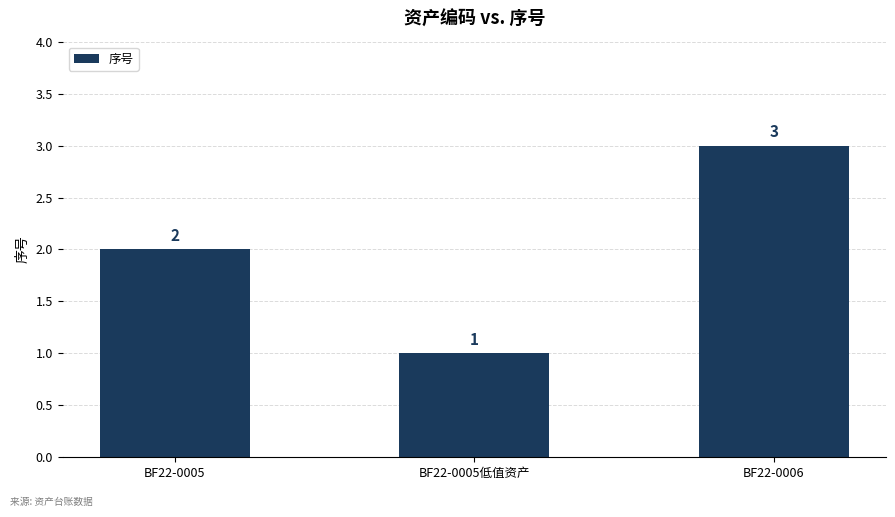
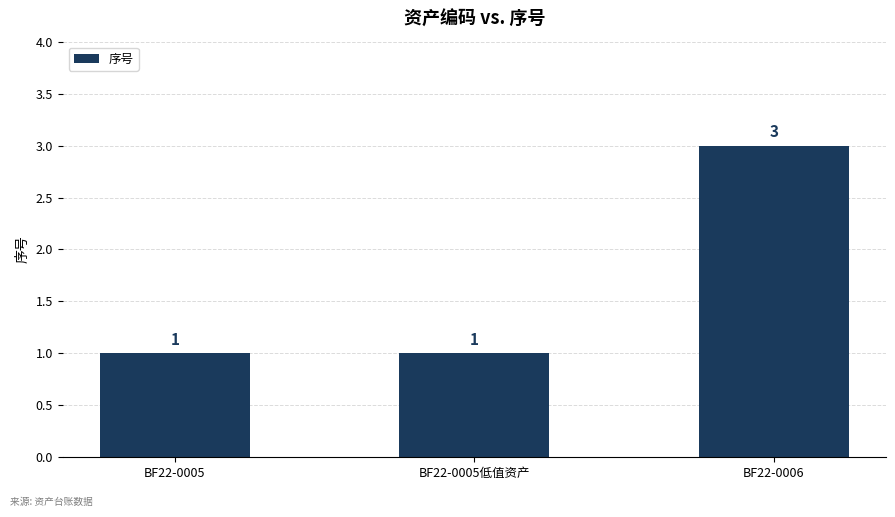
BF22-0005: 2 -> 1
